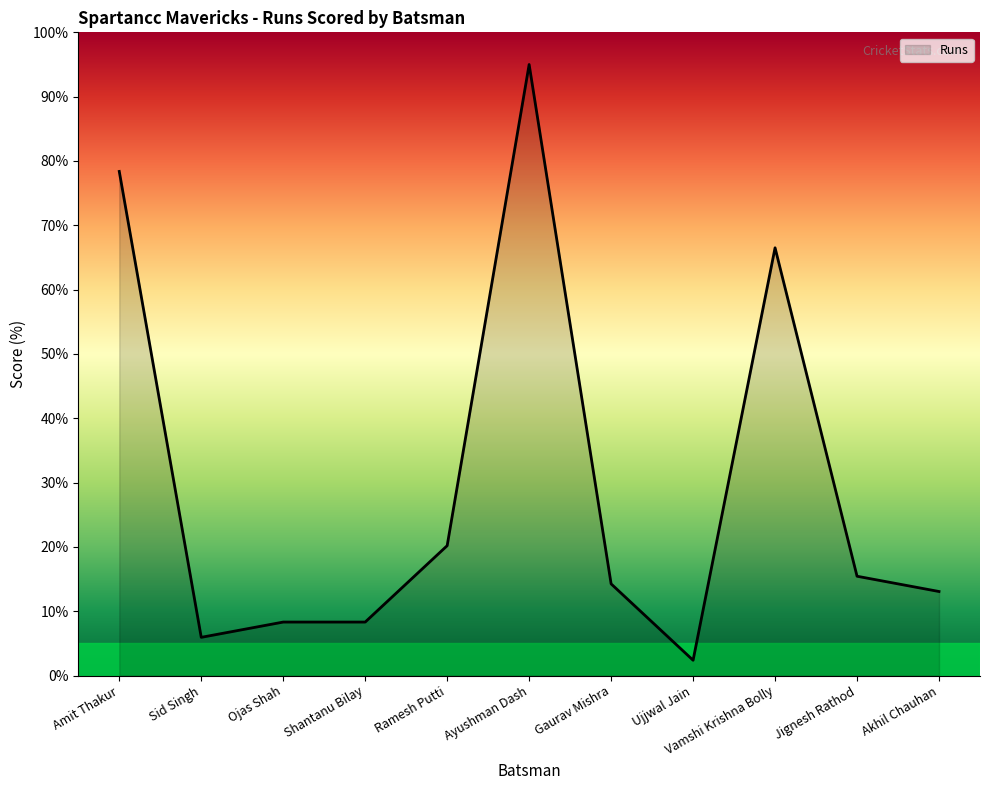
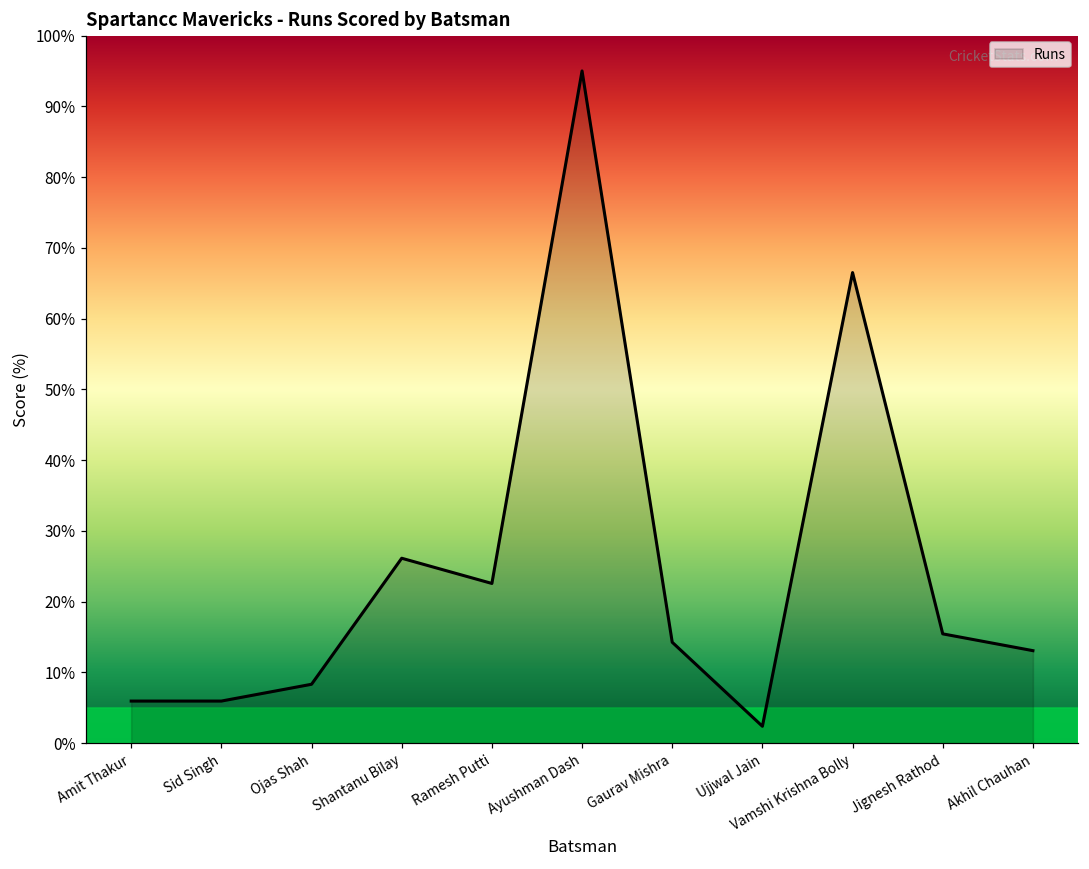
Amit Thakur: 78% -> 6%
Shantanu Bilay: 8% -> 26%
Ramesh Putti: 20% -> 23%
